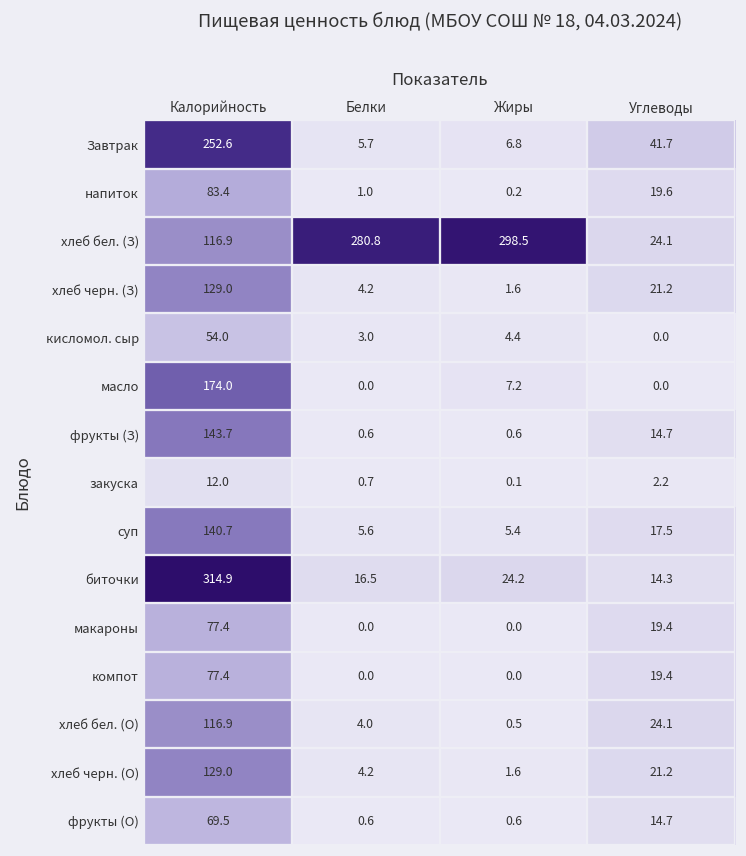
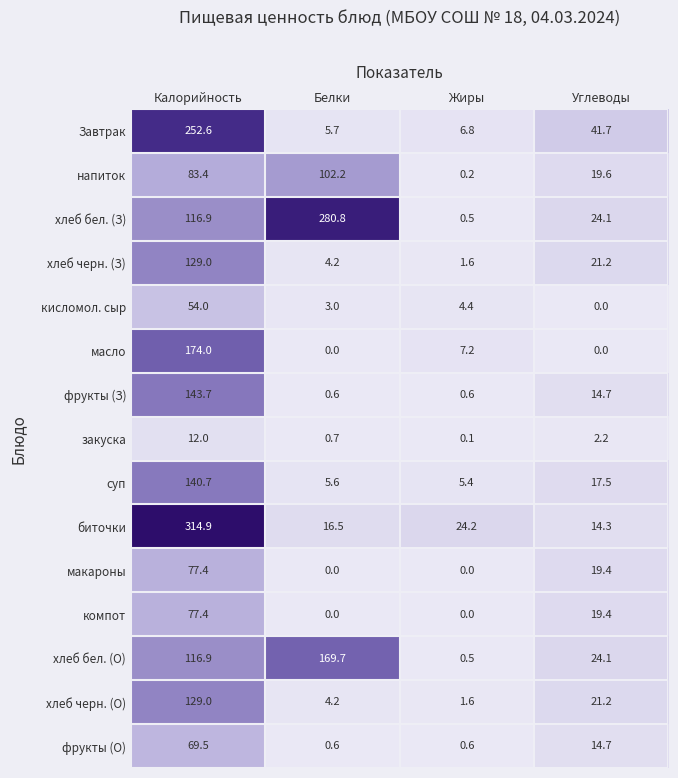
напиток, Белки: 1.0 -> 102.2
хлеб бел. (З), Жиры: 298.5 -> 0.5
хлеб бел. (О), Белки: 4.0 -> 169.7
